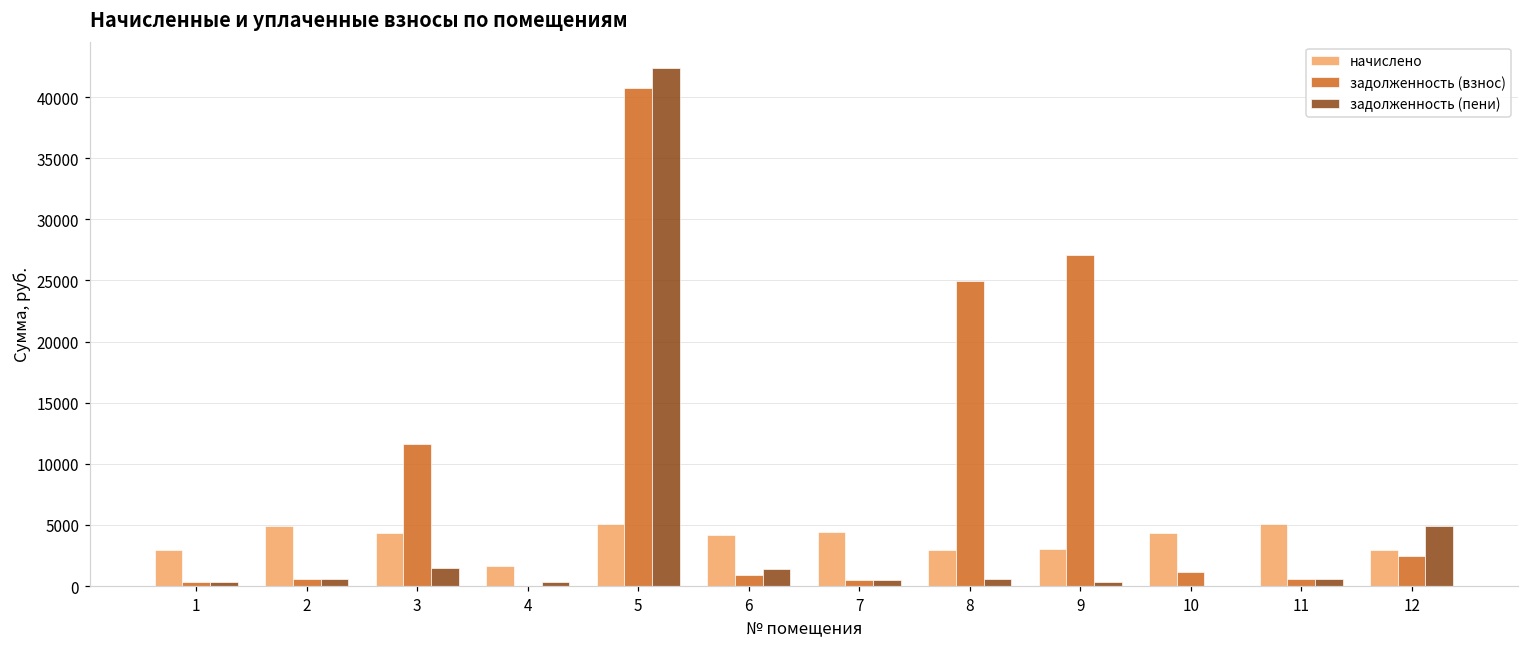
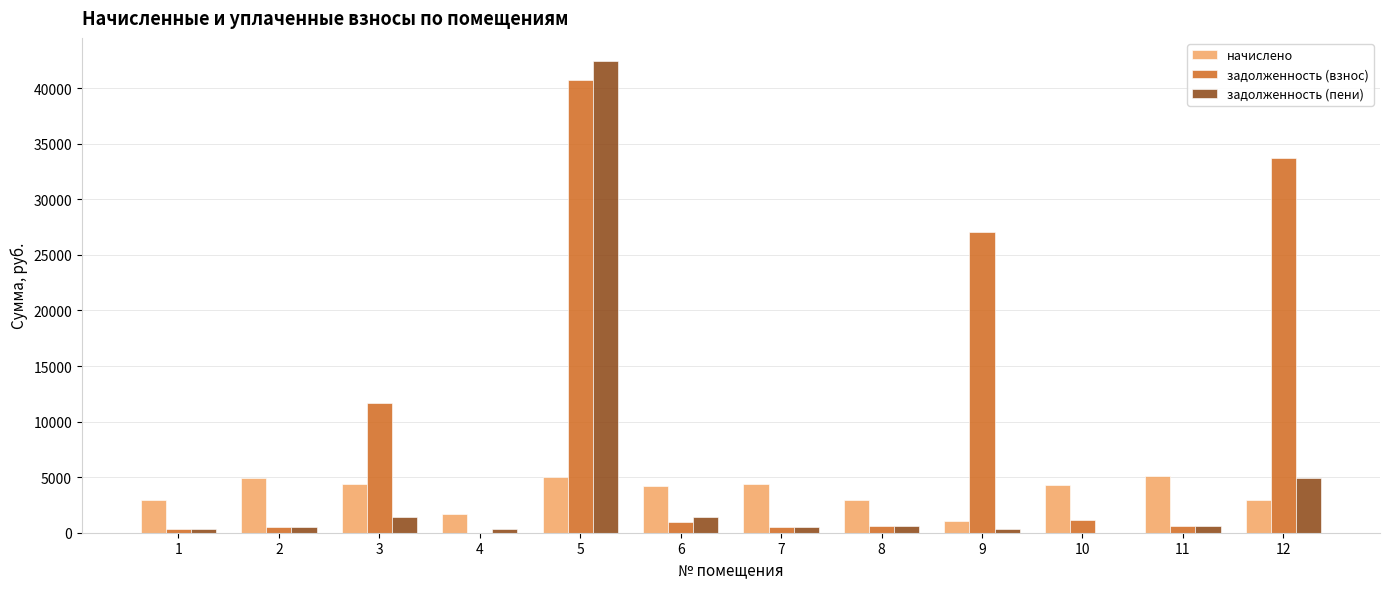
задолженность (взнос), 8: 25000 -> 600
начислено, 9: 3000 -> 1100
задолженность (взнос), 12: 2400 -> 33700
